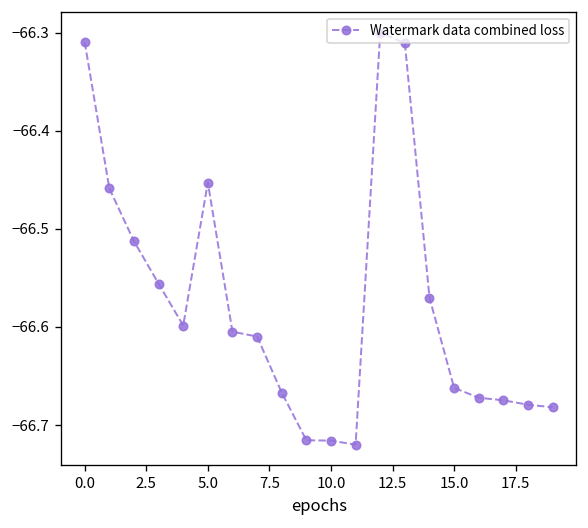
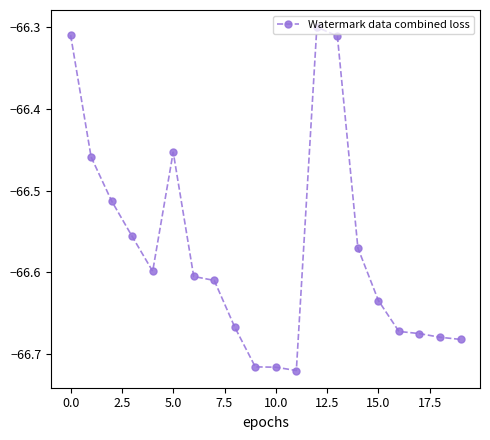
15.0: -66.66 -> -66.63
